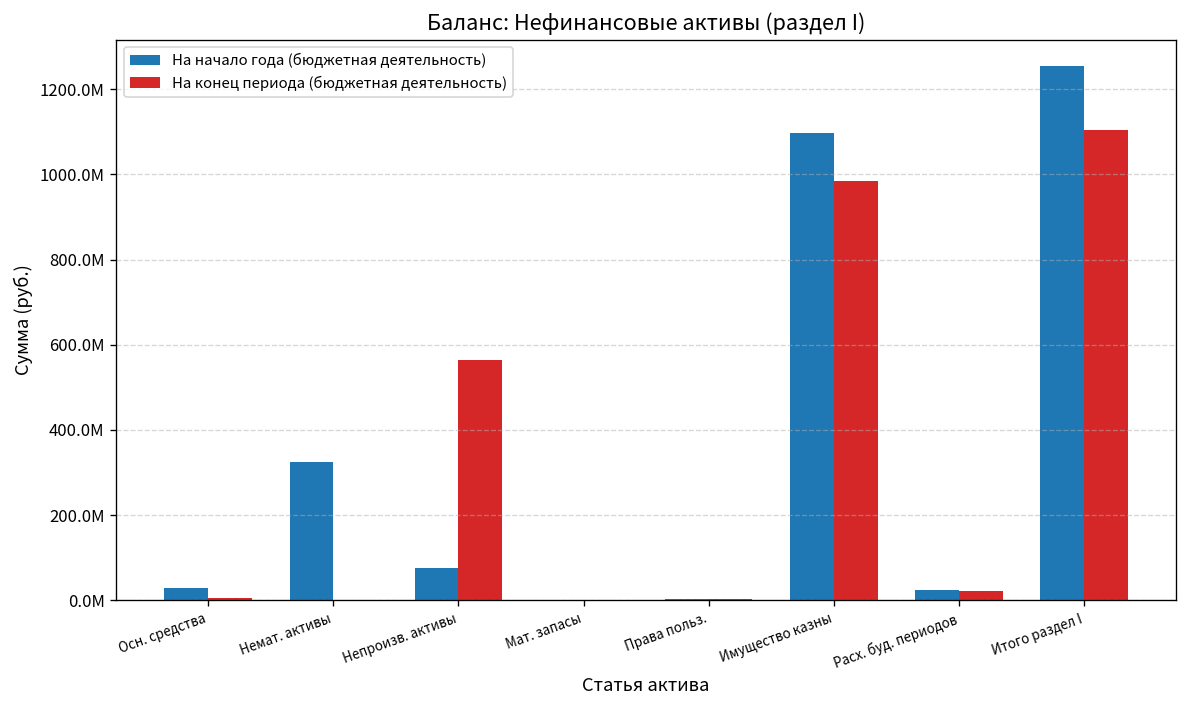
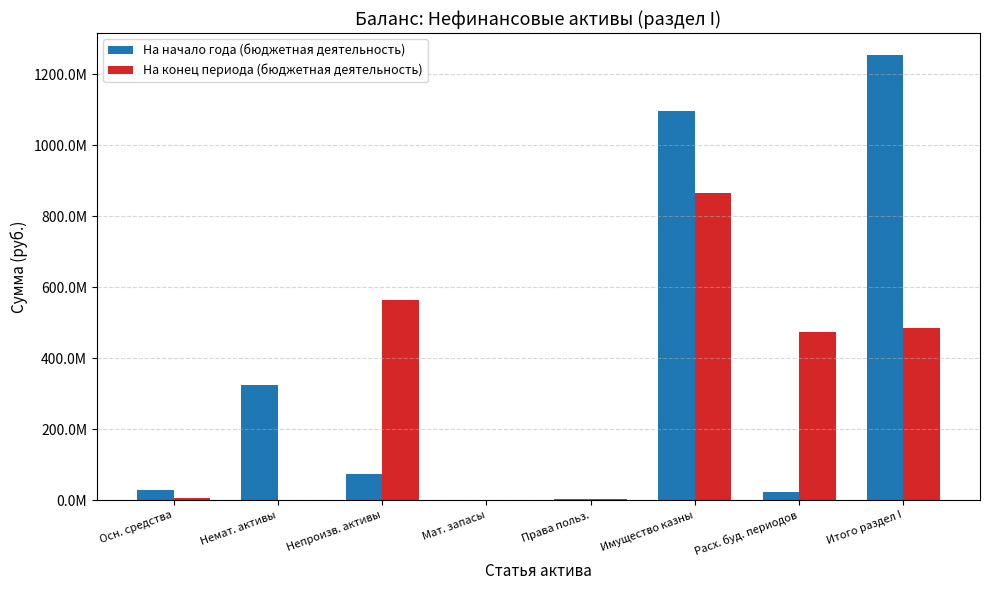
На конец периода (бюджетная деятельность), Имущество казны: 980000000 -> 860000000
На конец периода (бюджетная деятельность), Расх. буд. периодов: 20000000 -> 470000000
На конец периода (бюджетная деятельность), Итого раздел I: 1100000000 -> 490000000
